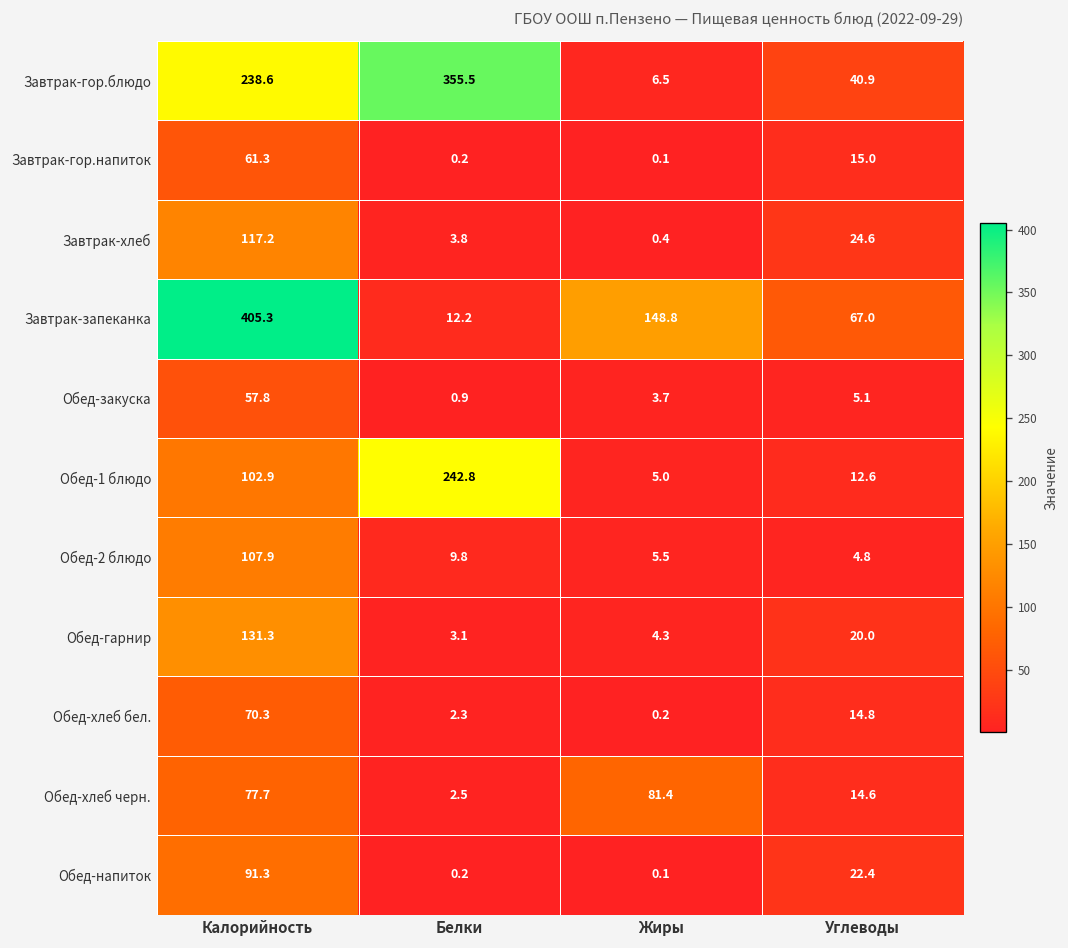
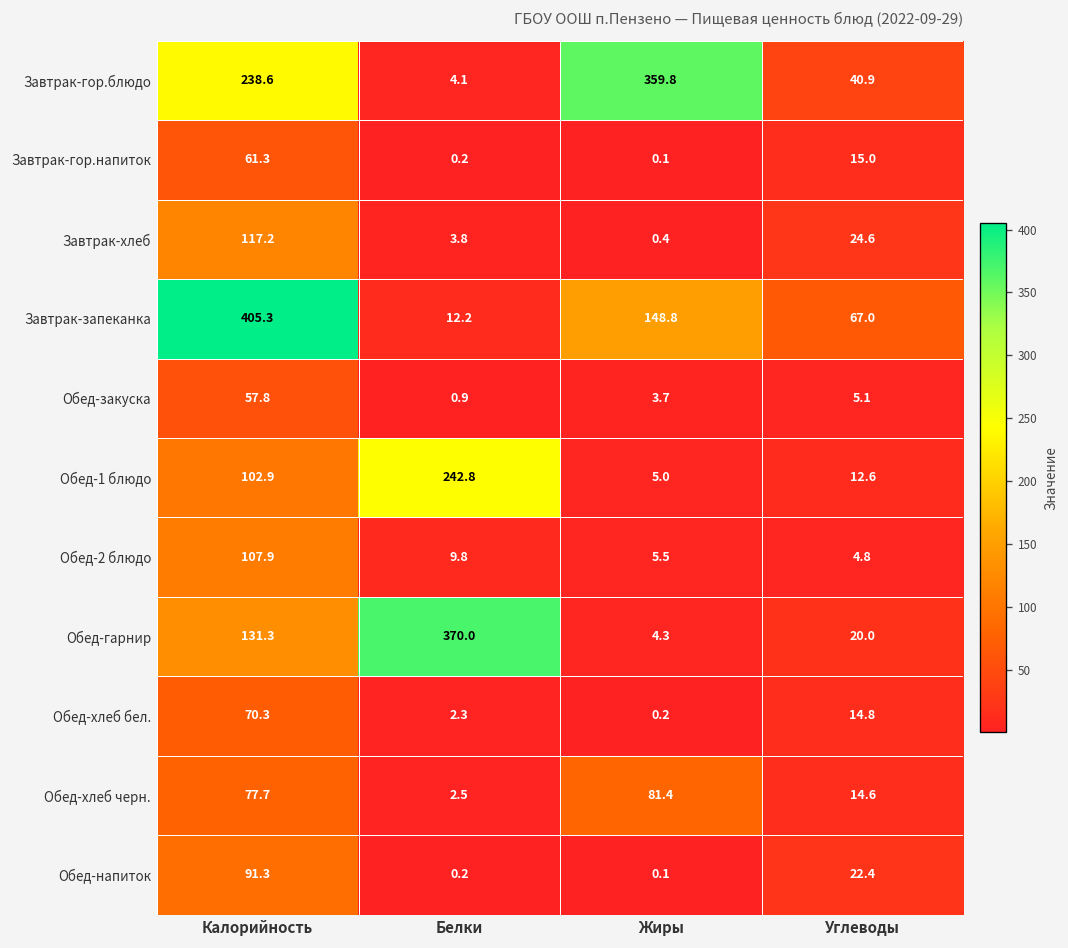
Завтрак-гор.блюдо, Белки: 355.5 -> 4.1
Завтрак-гор.блюдо, Жиры: 6.5 -> 359.8
Обед-гарнир, Белки: 3.1 -> 370.0
